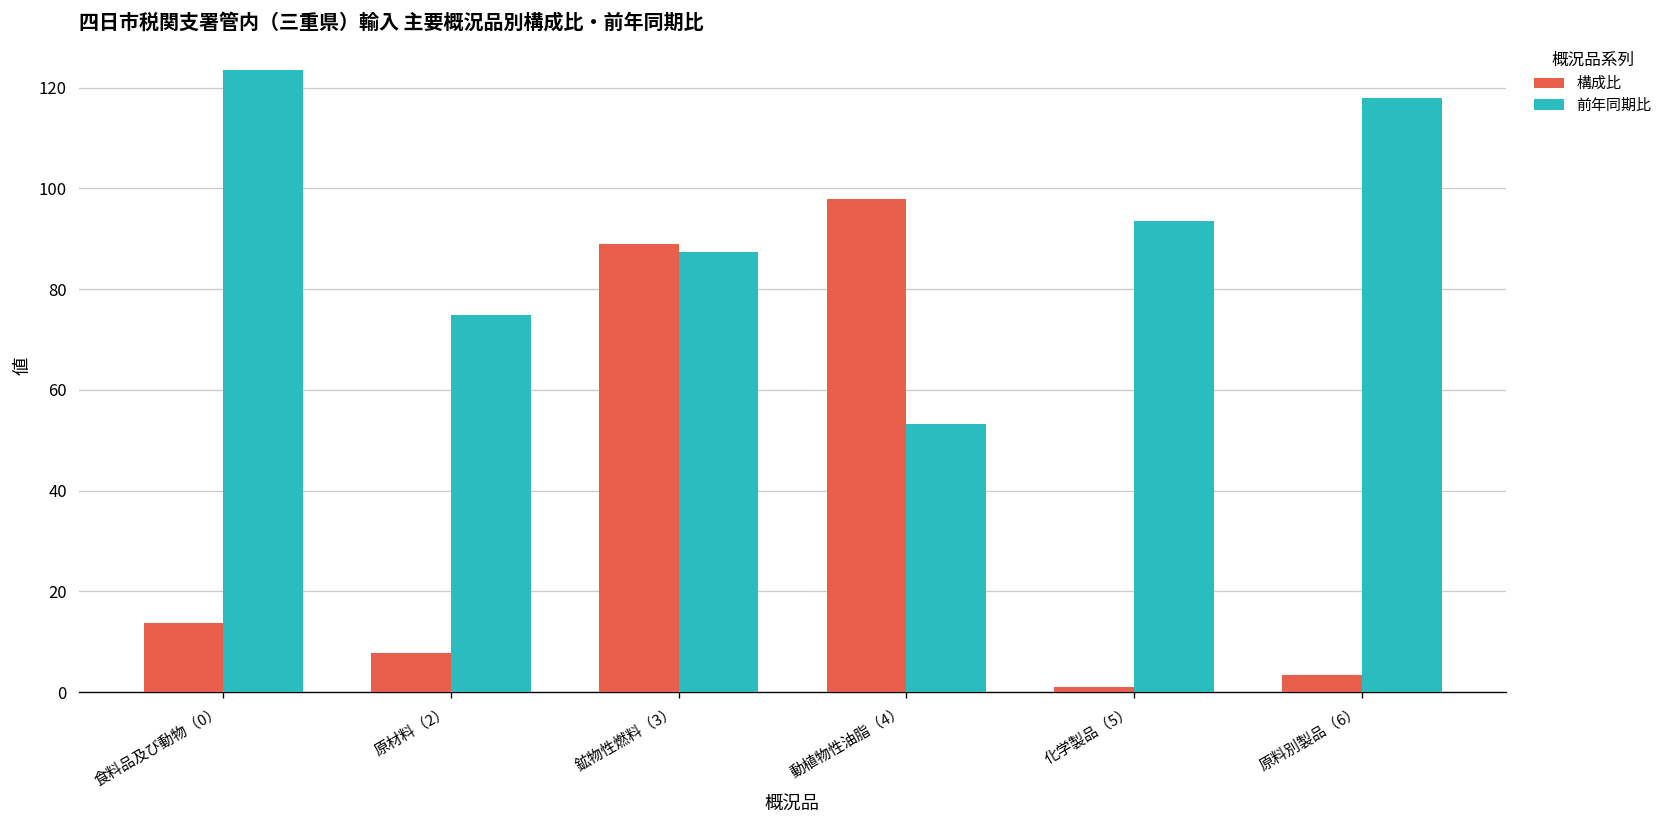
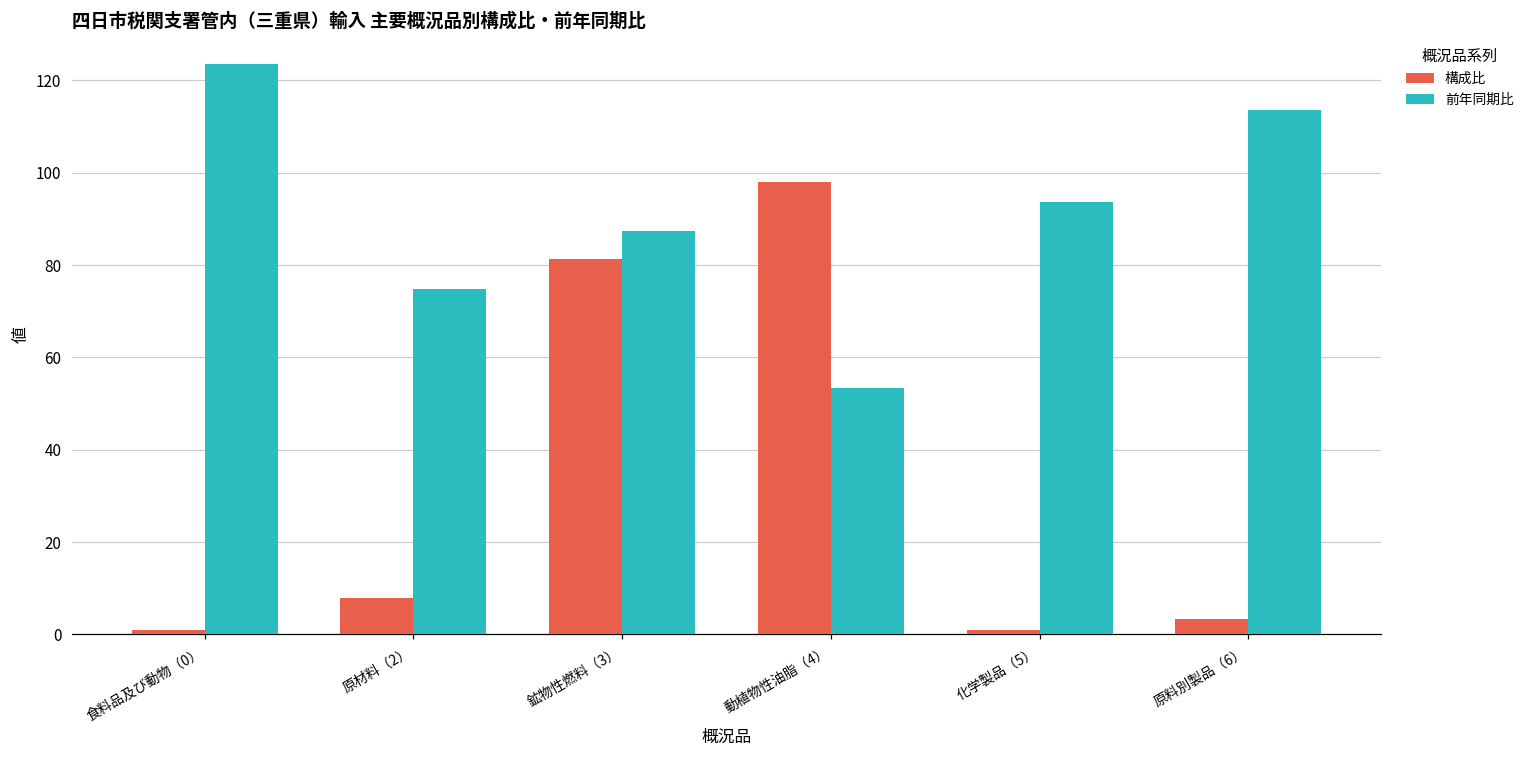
構成比, 食料品及び動物（0）: 14 -> 1
構成比, 鉱物性燃料（3）: 89 -> 81
前年同期比, 原料別製品（6）: 118 -> 114
